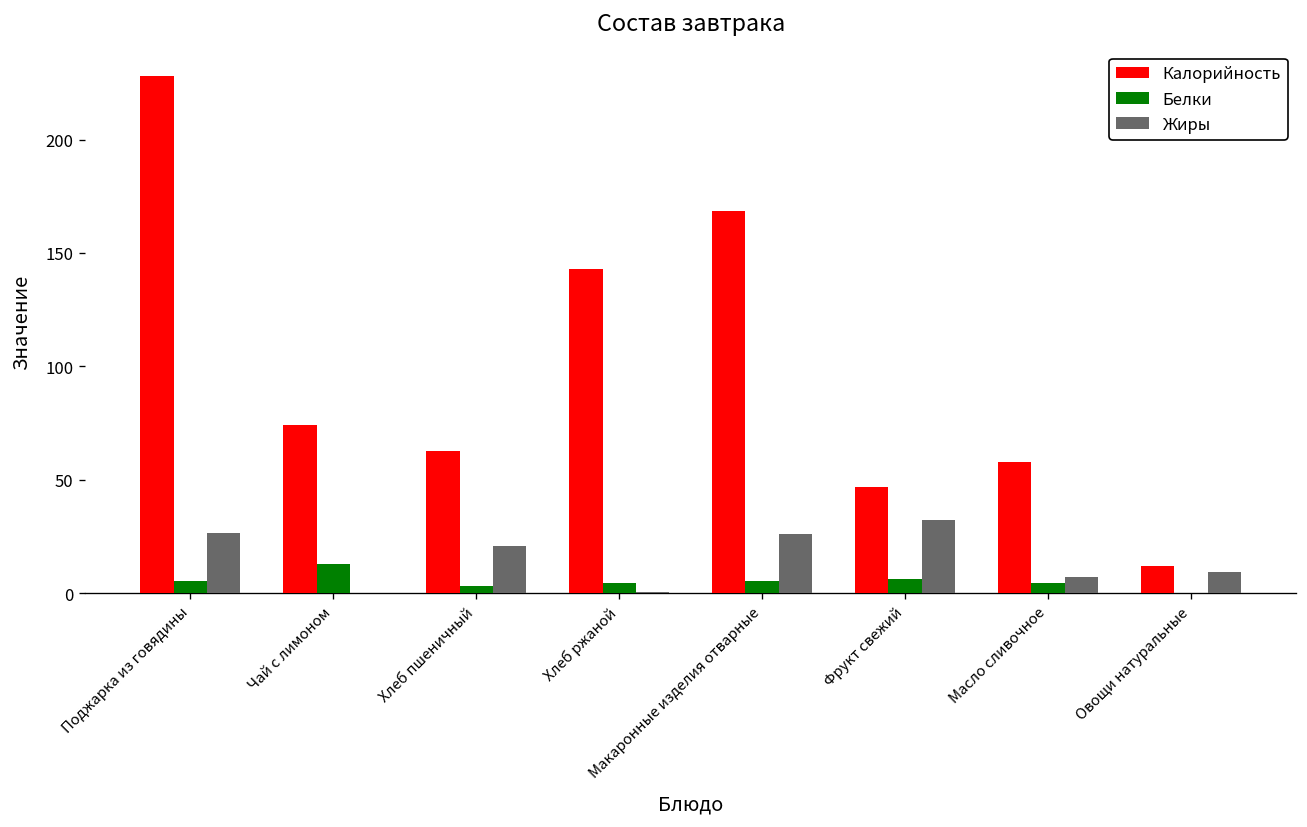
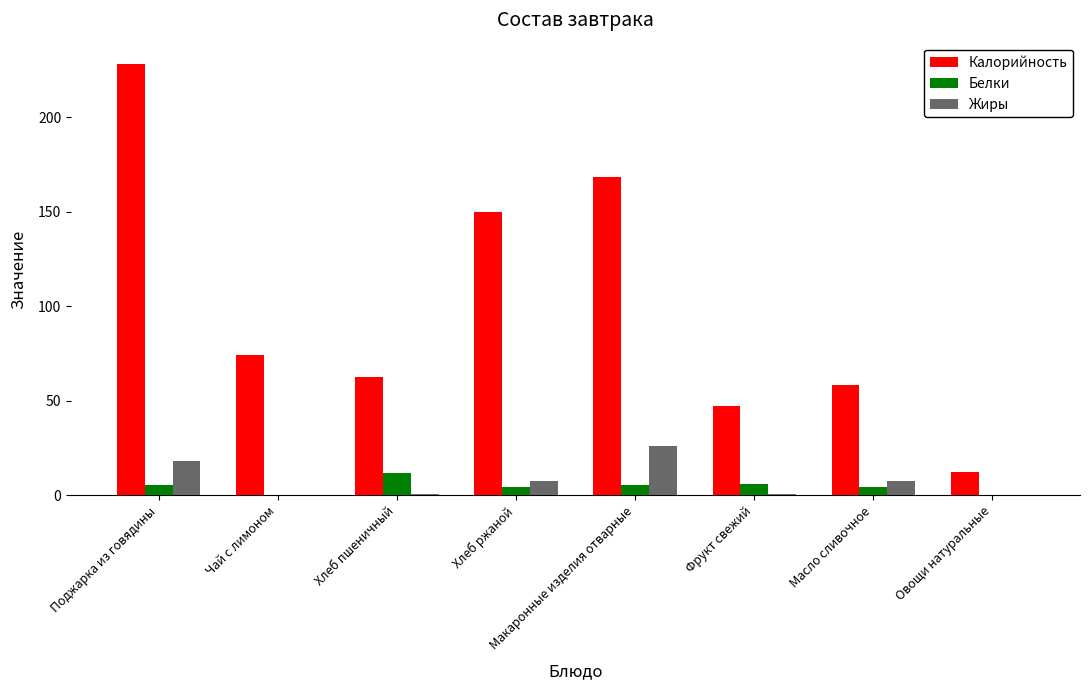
Жиры, Поджарка из говядины: 26 -> 18
Белки, Чай с лимоном: 13 -> 0
Белки, Хлеб пшеничный: 3 -> 12
Жиры, Хлеб пшеничный: 21 -> 0
Калорийность, Хлеб ржаной: 143 -> 150
Жиры, Хлеб ржаной: 1 -> 7
Жиры, Фрукт свежий: 32 -> 0
Жиры, Овощи натуральные: 9 -> 0
